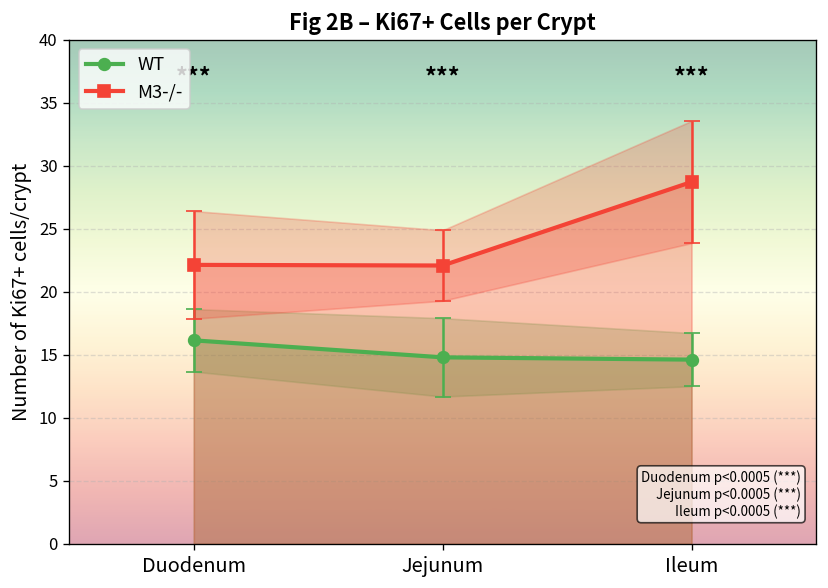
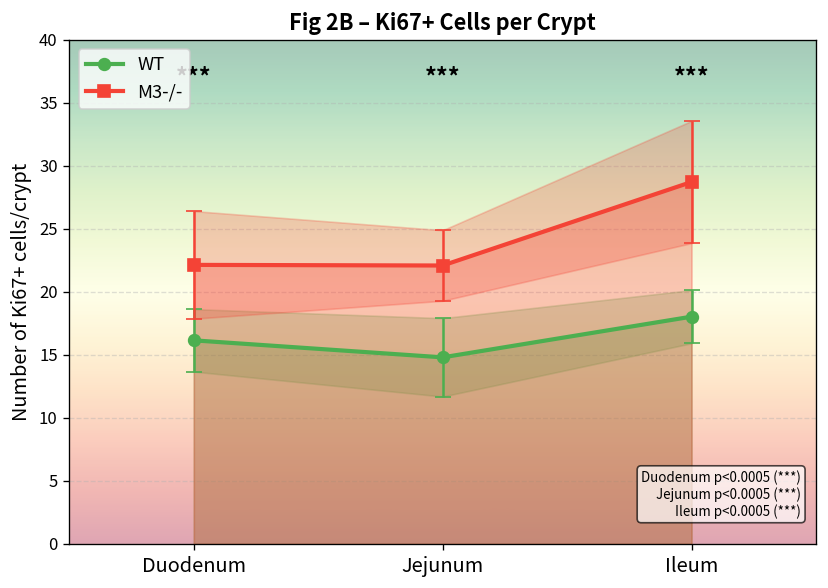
WT, Ileum: 14.6 -> 18.0
